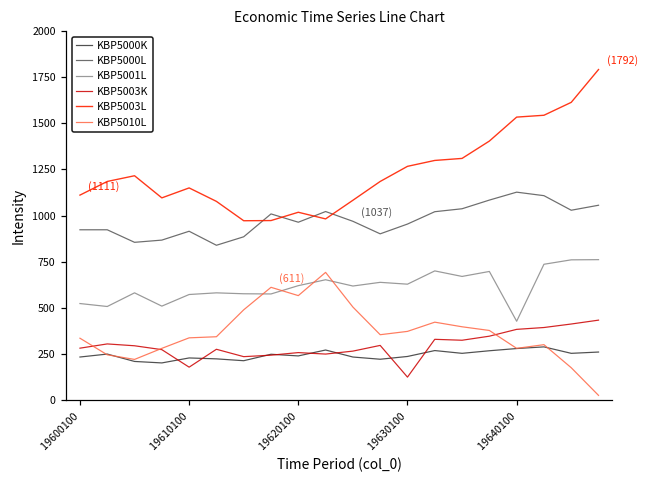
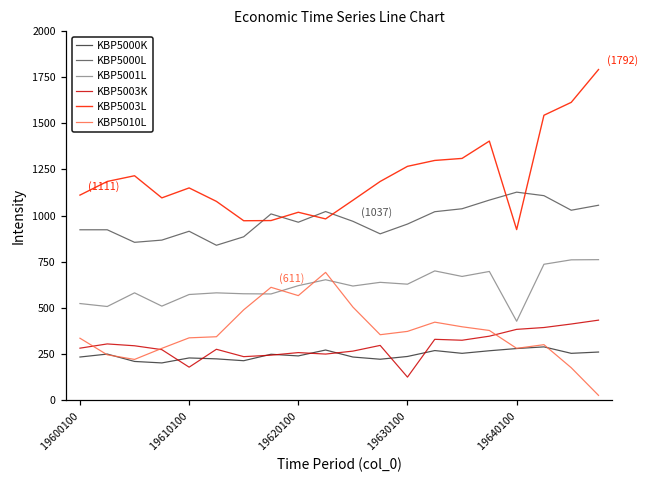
KBP5003L, 19640100: 1530 -> 920
